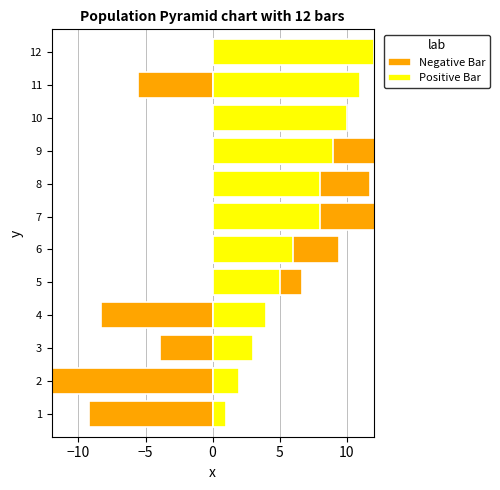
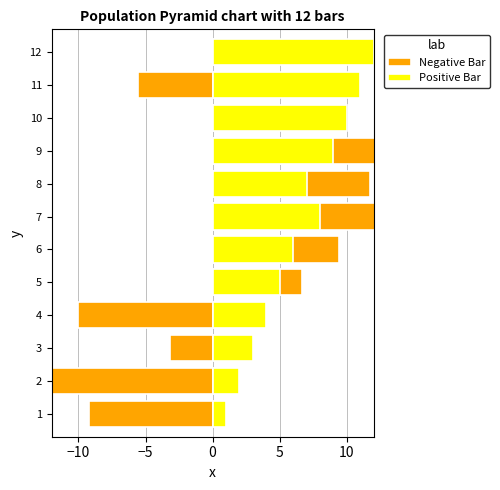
Positive Bar, 8: 8 -> 7
Negative Bar, 4: -8.3 -> -10.0
Negative Bar, 3: -3.9 -> -3.2
